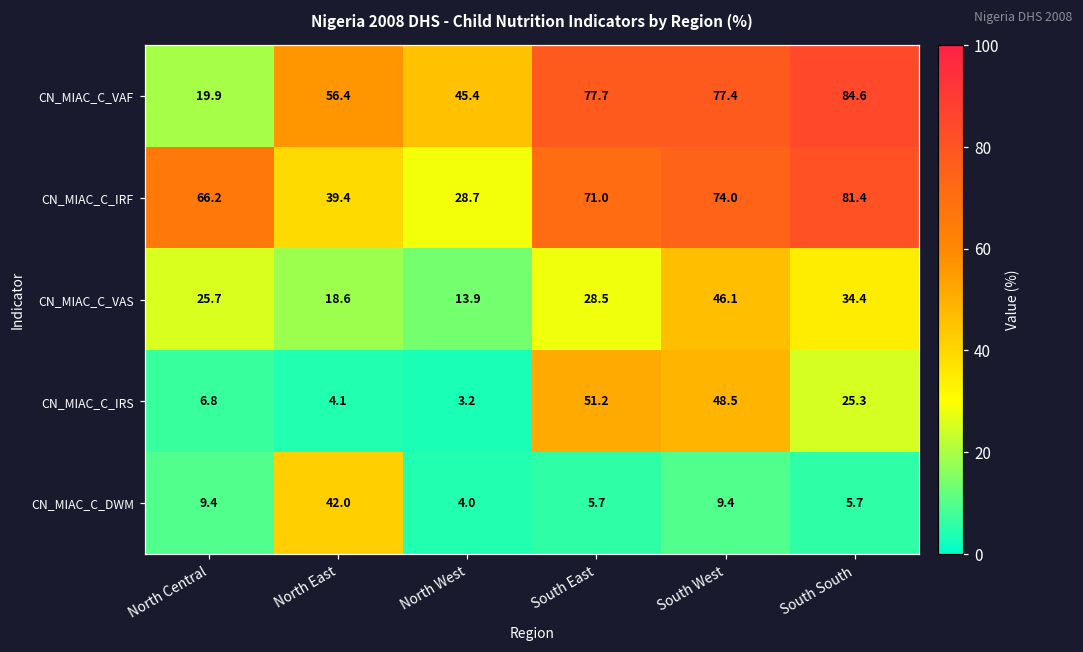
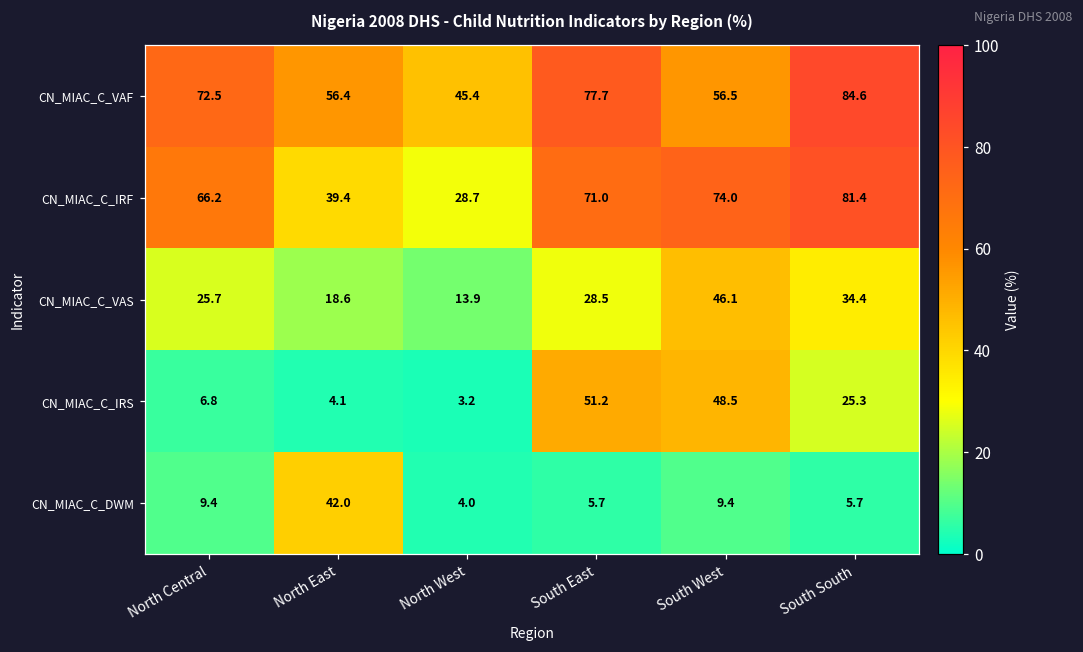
CN_MIAC_C_VAF, North Central: 19.9 -> 72.5
CN_MIAC_C_VAF, South West: 77.4 -> 56.5
